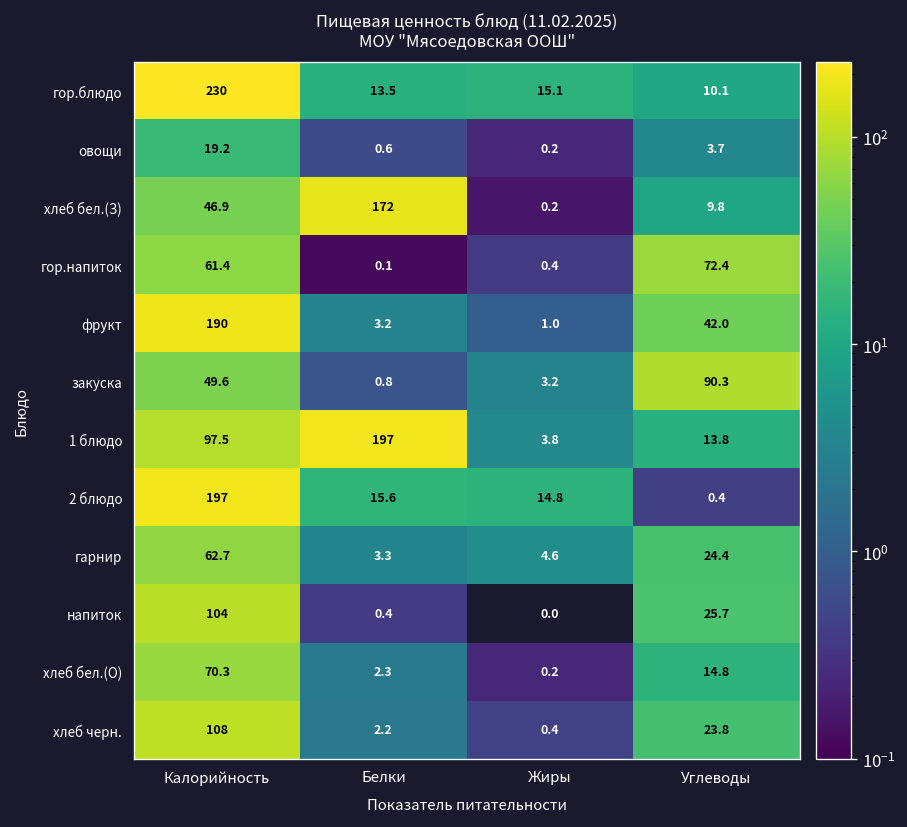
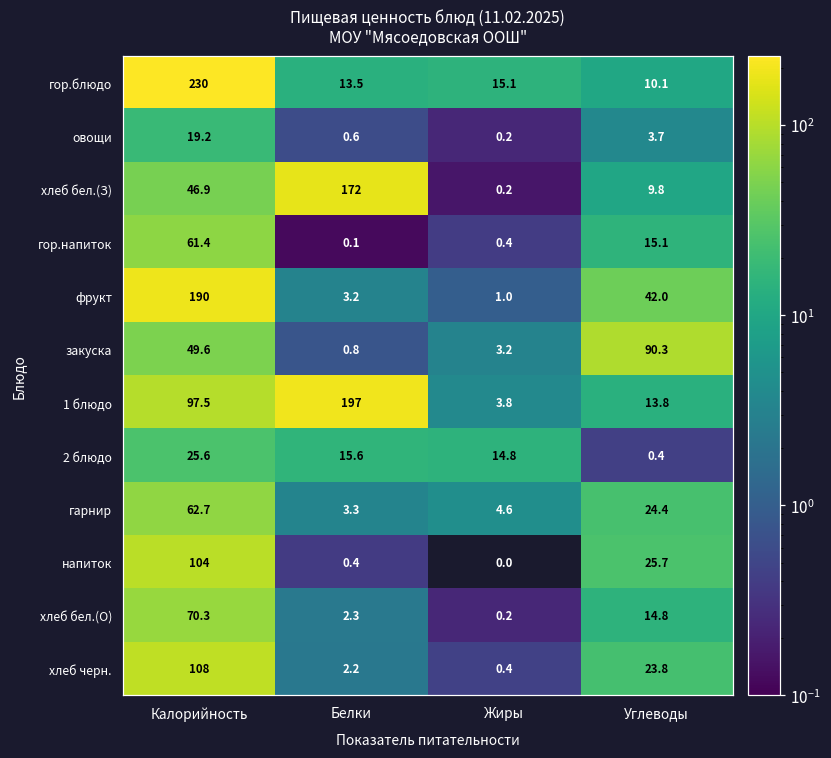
гор.напиток, Углеводы: 72.4 -> 15.1
2 блюдо, Калорийность: 197 -> 25.6
